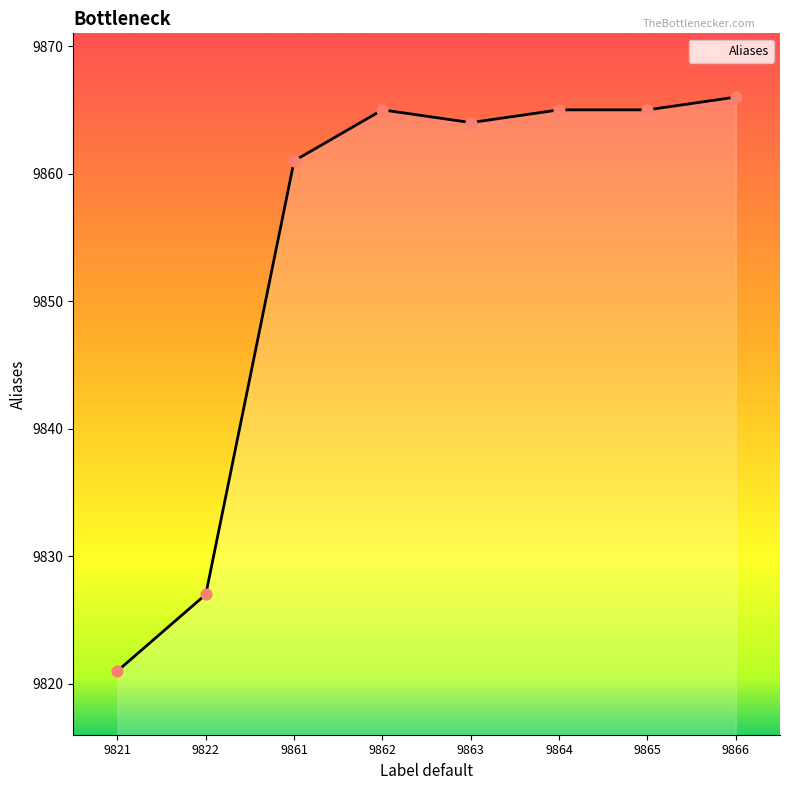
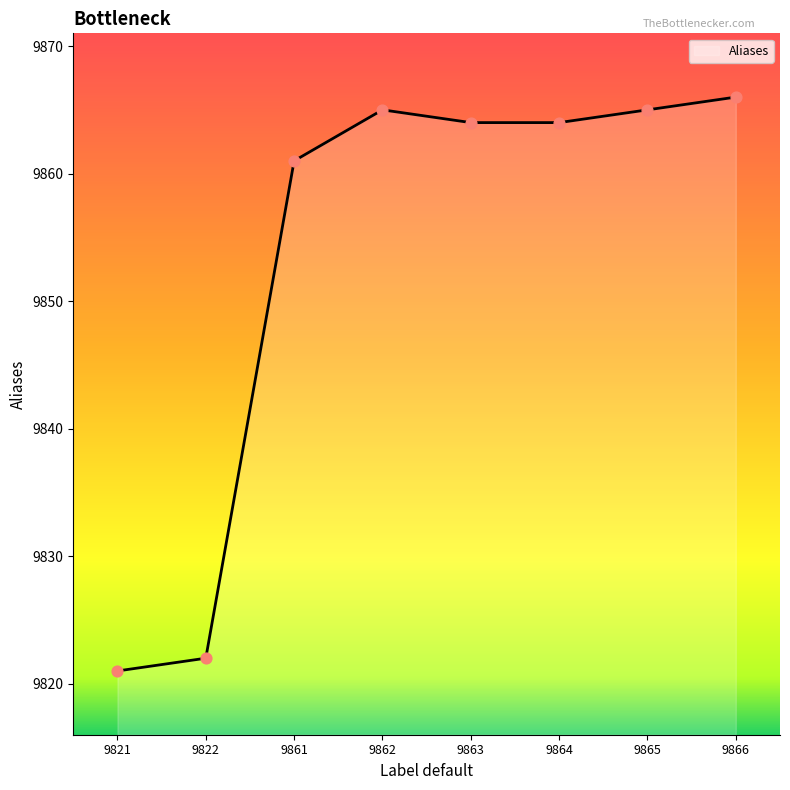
9822: 9827 -> 9822
9864: 9865 -> 9864
